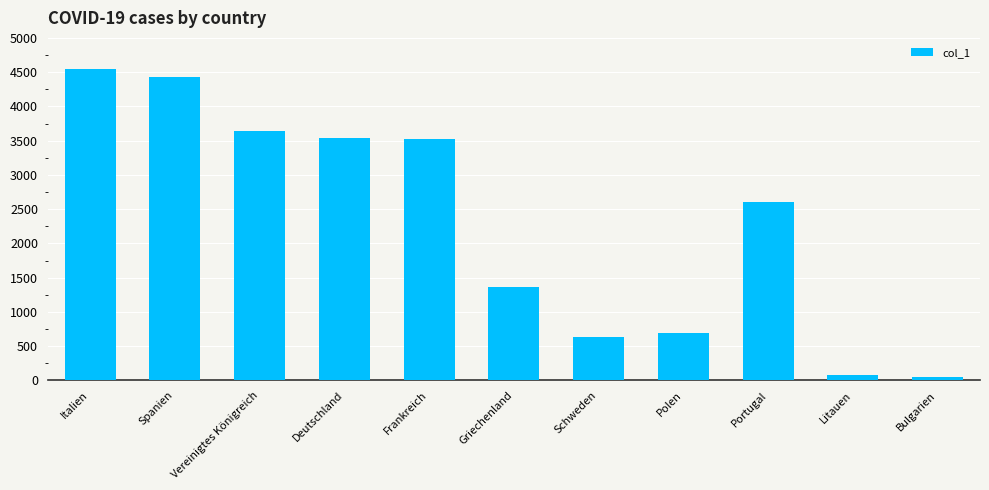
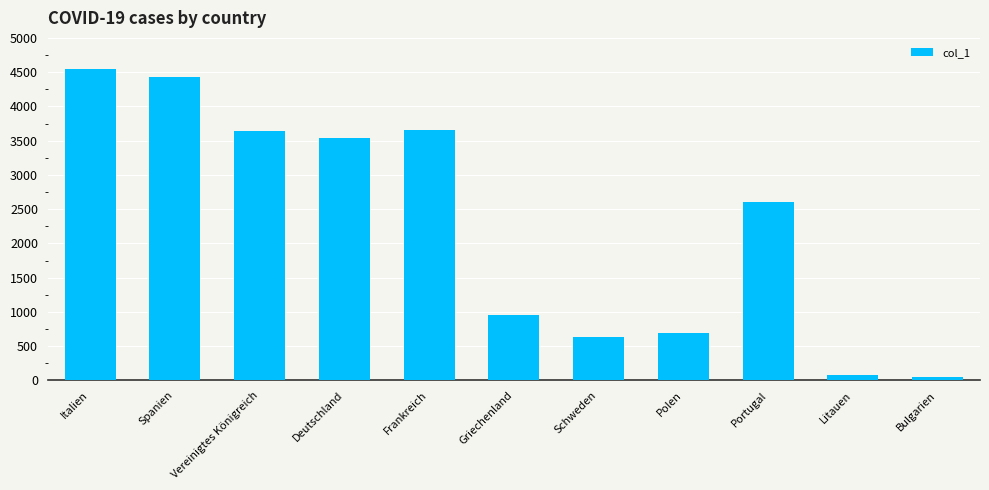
Frankreich: 3500 -> 3700
Griechenland: 1400 -> 1000
